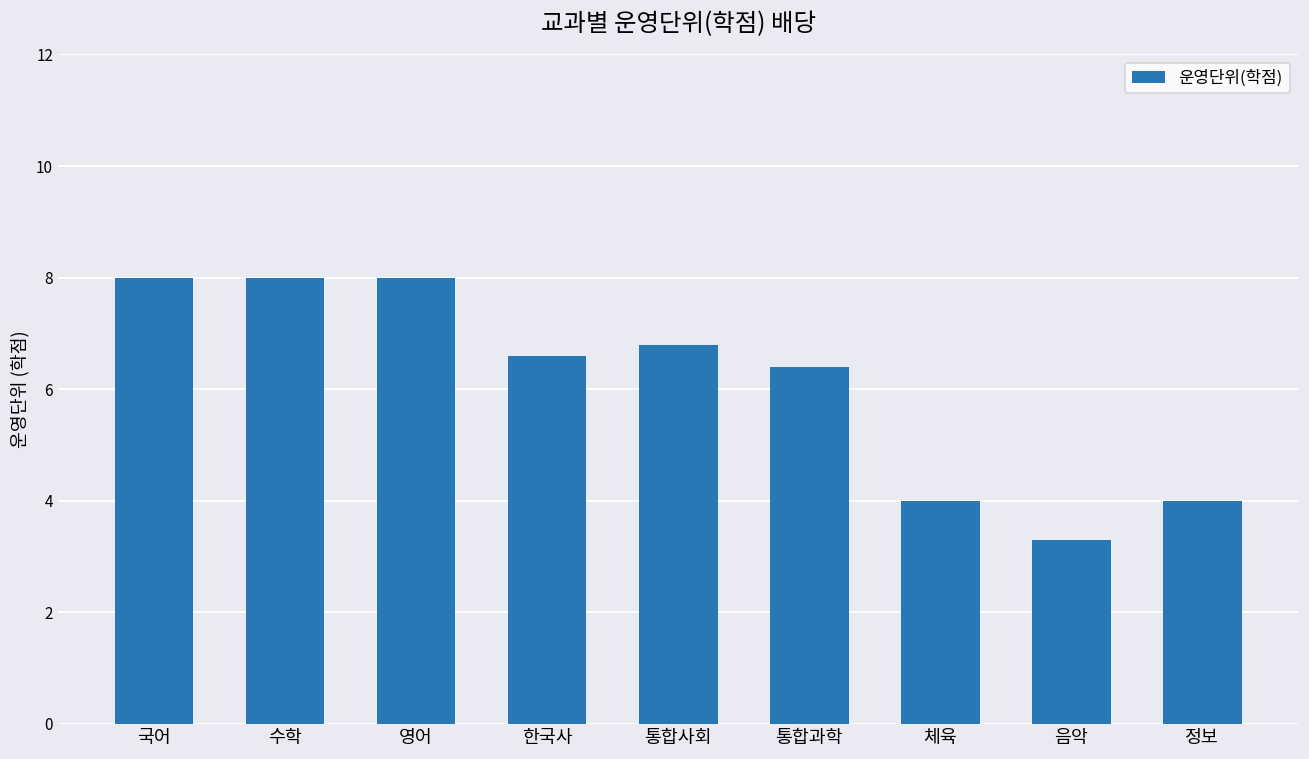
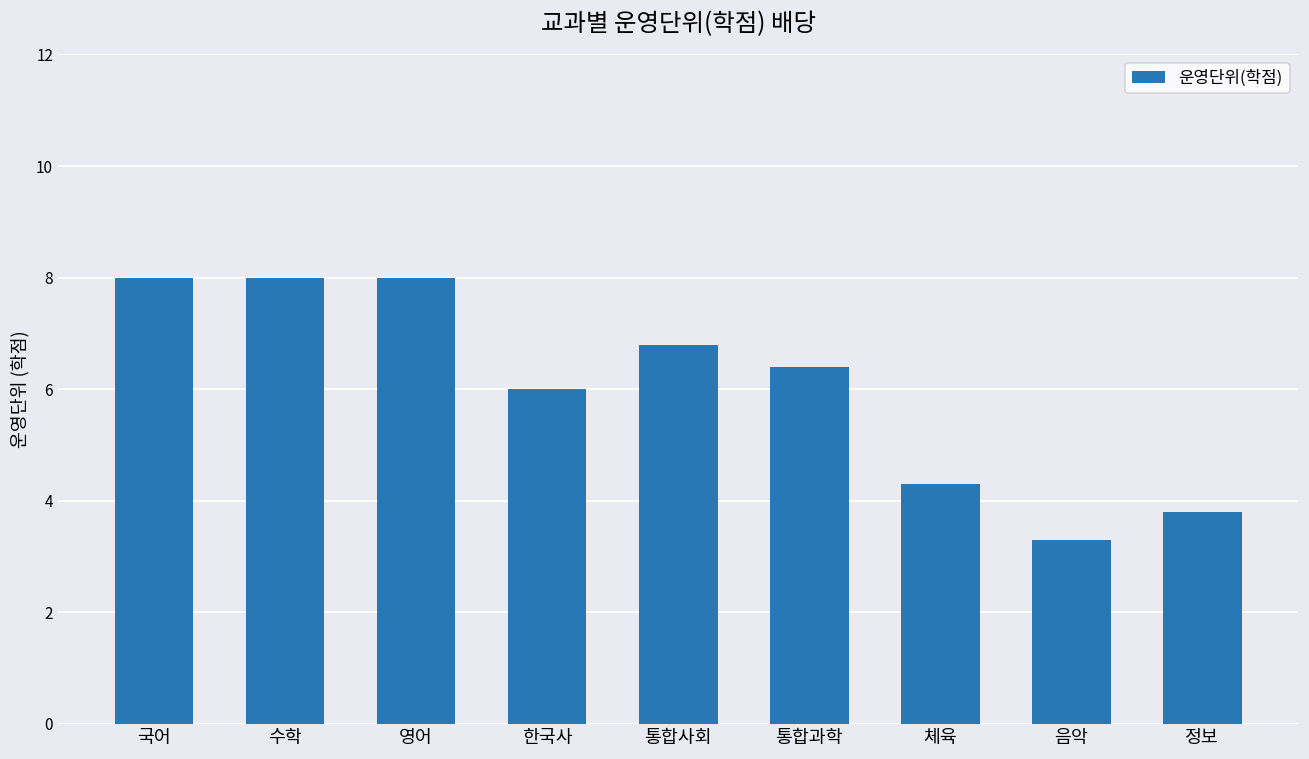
한국사: 6.6 -> 6.0
체육: 4.0 -> 4.3
정보: 4.0 -> 3.8
